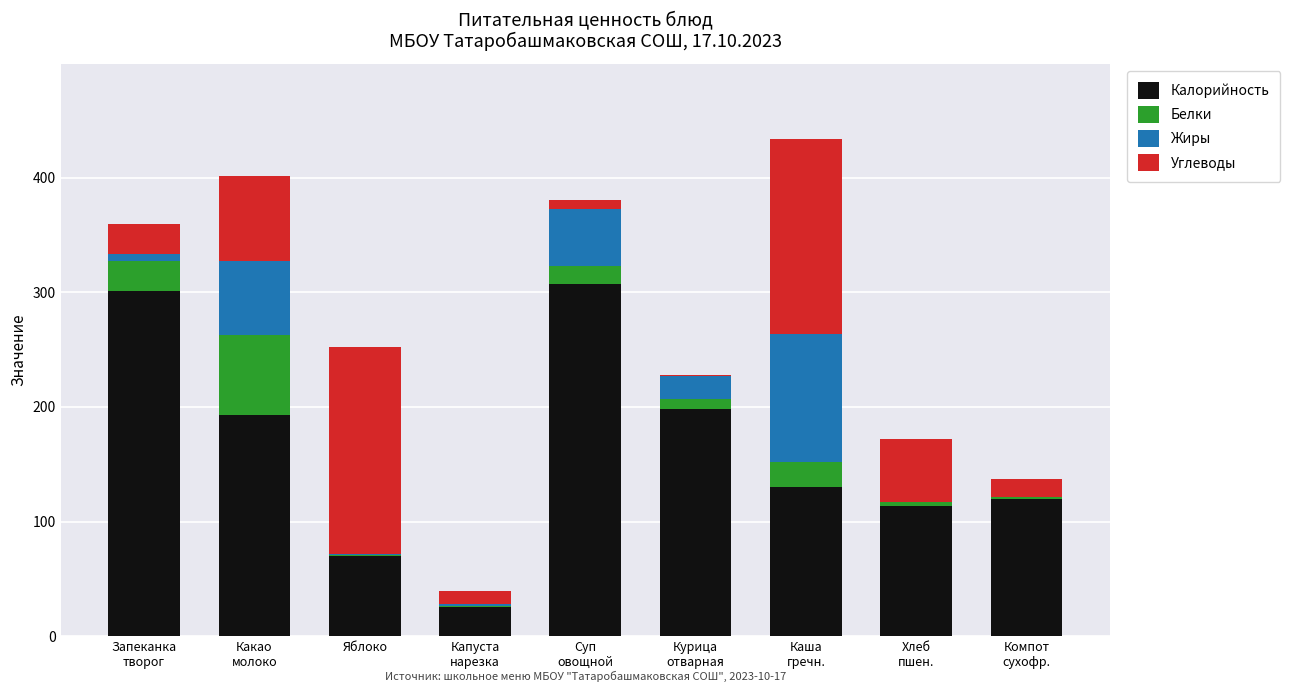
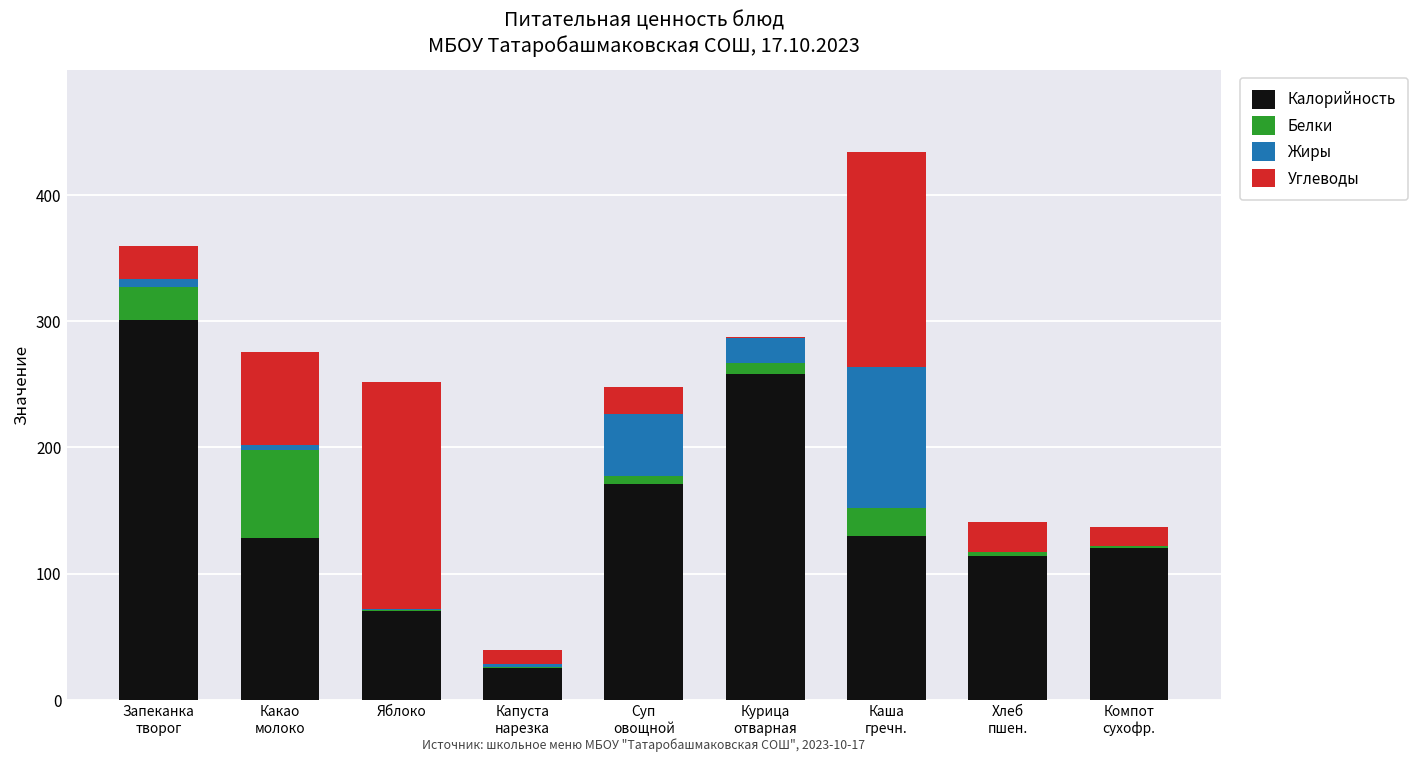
Калорийность, Какао молоко: 193 -> 128
Жиры, Какао молоко: 64 -> 4
Калорийность, Суп овощной: 307 -> 171
Белки, Суп овощной: 16 -> 6
Углеводы, Суп овощной: 8 -> 22
Калорийность, Курица отварная: 198 -> 258
Углеводы, Хлеб пшен.: 55 -> 24
